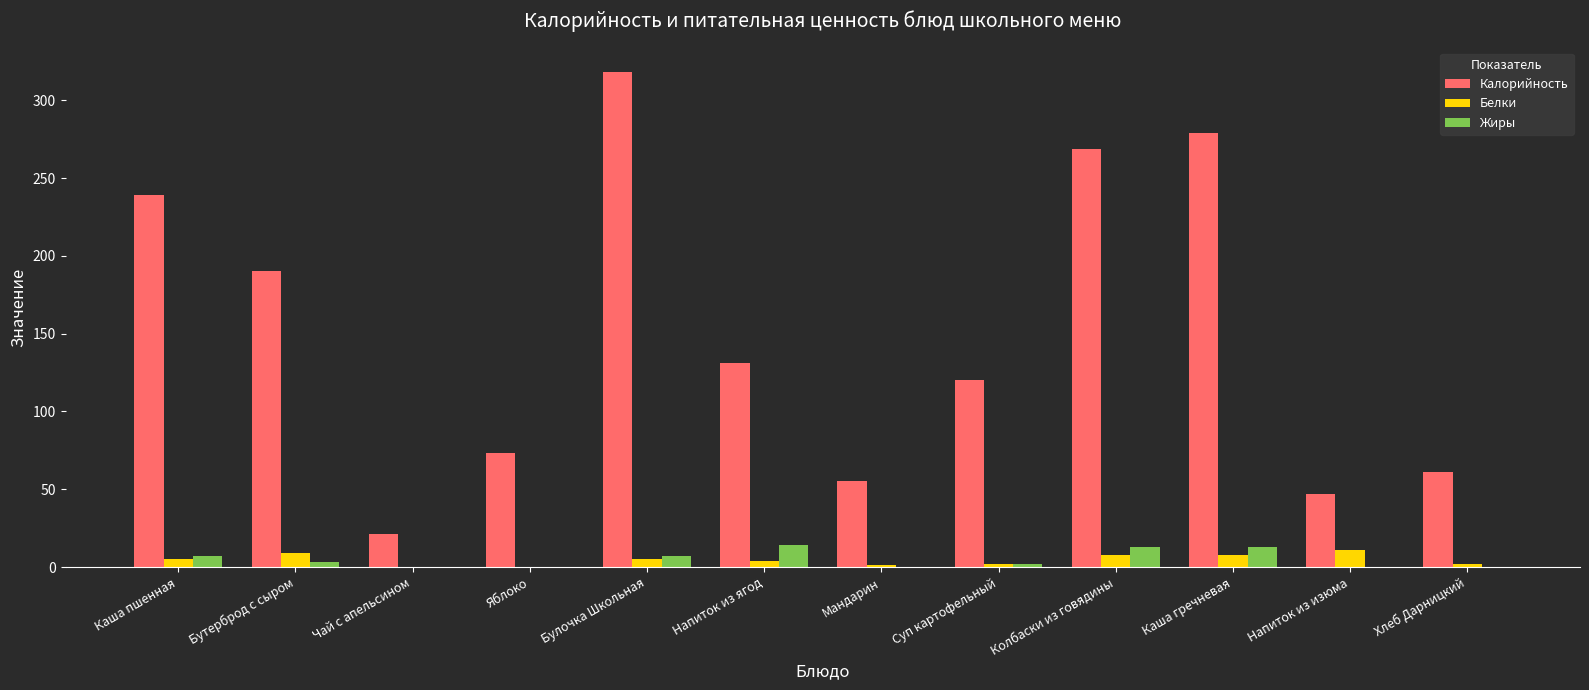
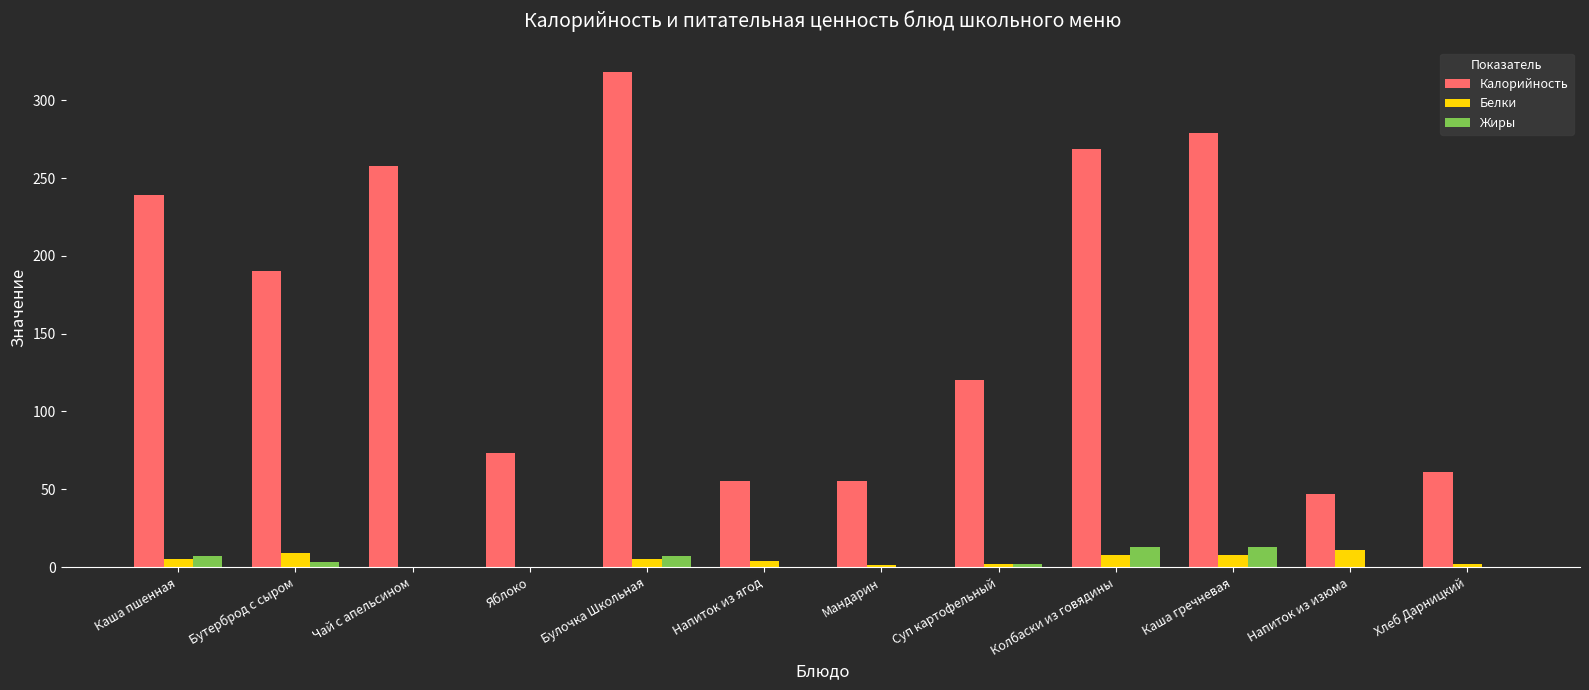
Калорийность, Чай с апельсином: 21 -> 258
Калорийность, Напиток из ягод: 131 -> 55
Жиры, Напиток из ягод: 14 -> 0
